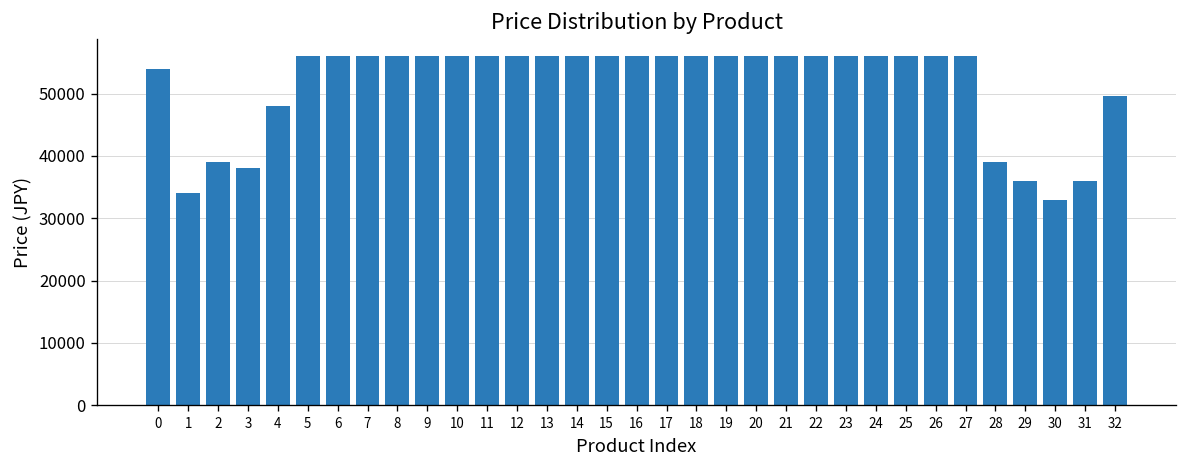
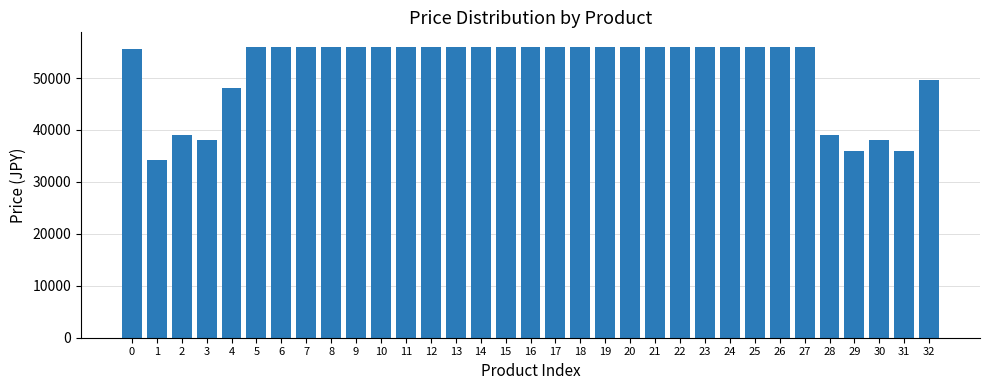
0: 54000 -> 56000
30: 33000 -> 38000
